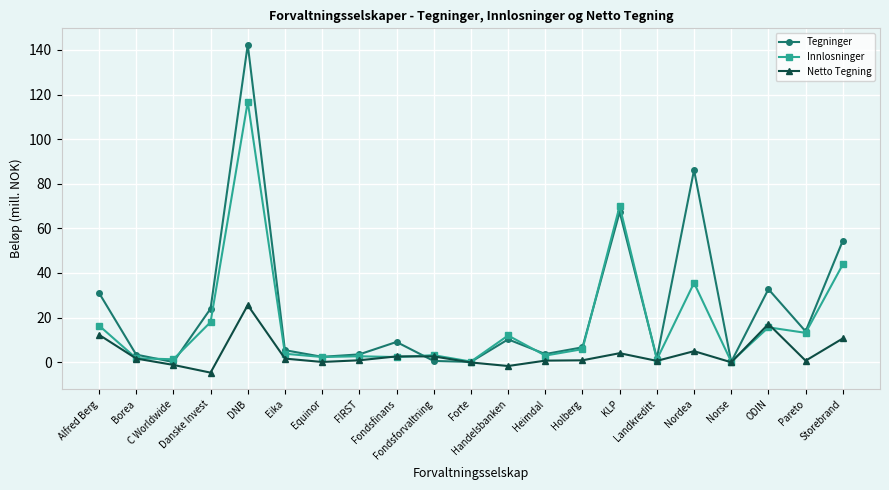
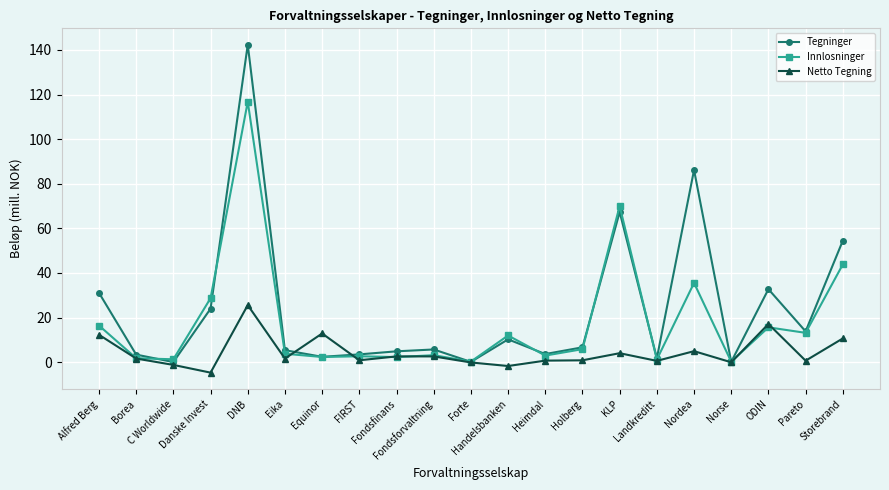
Innlosninger, Danske Invest: 18 -> 29
Netto Tegning, Equinor: 0 -> 13
Tegninger, Fondsfinans: 9 -> 5
Tegninger, Fondsforvaltning: 1 -> 6
